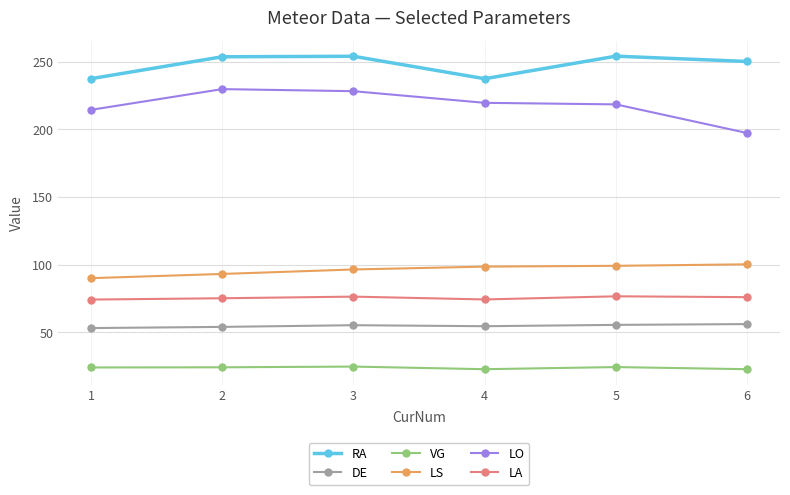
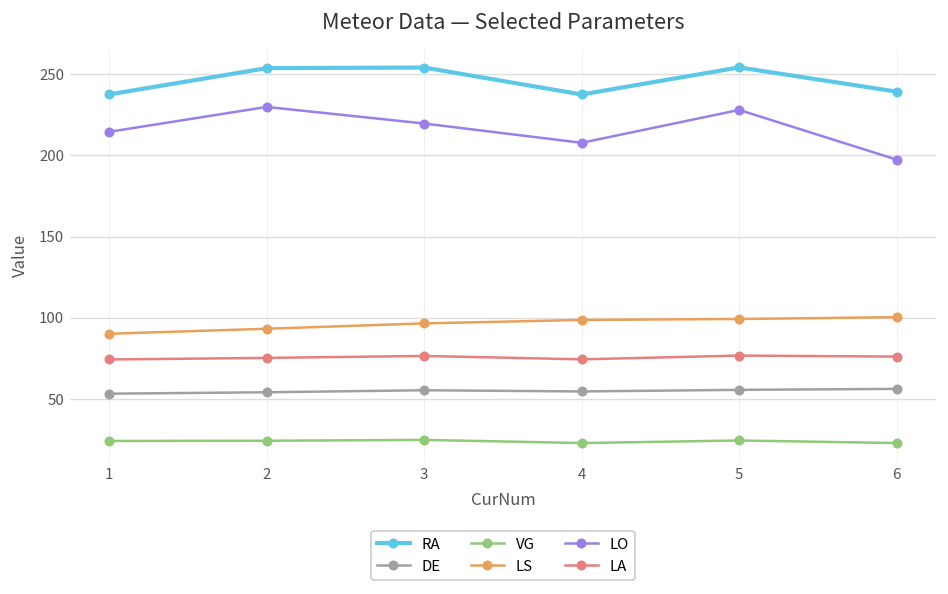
LO, 3: 228 -> 220
LO, 4: 220 -> 208
LO, 5: 219 -> 228
RA, 6: 250 -> 239
